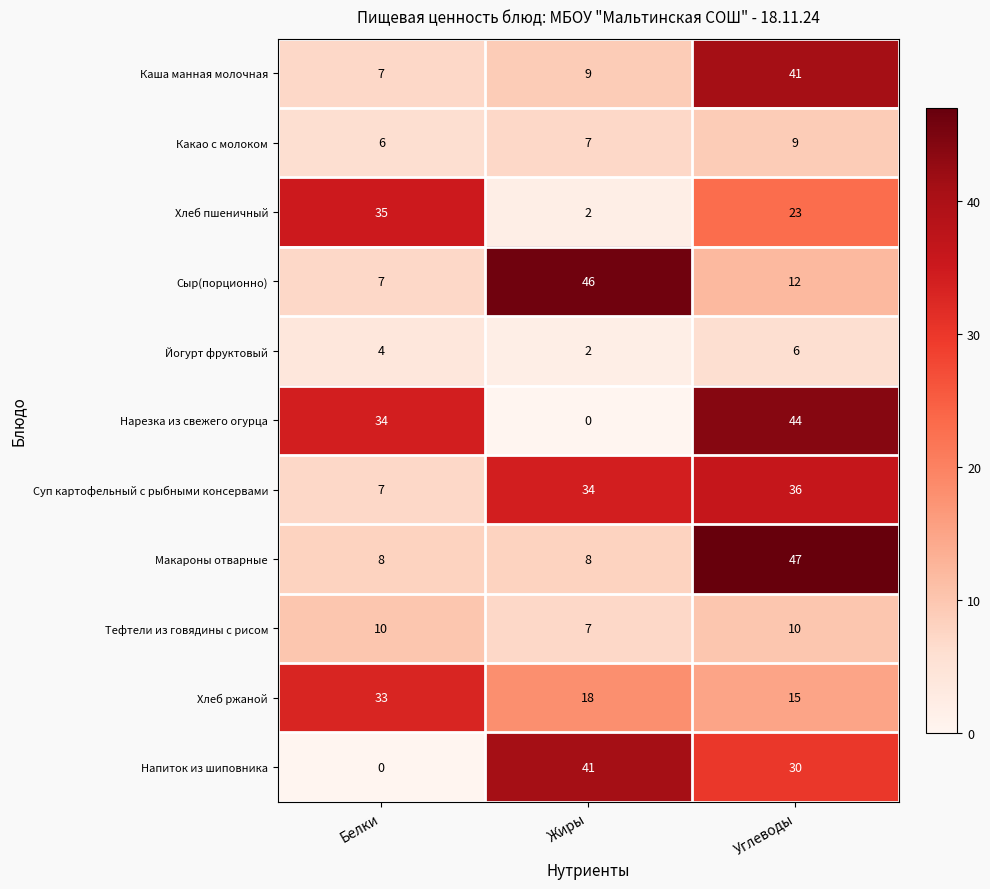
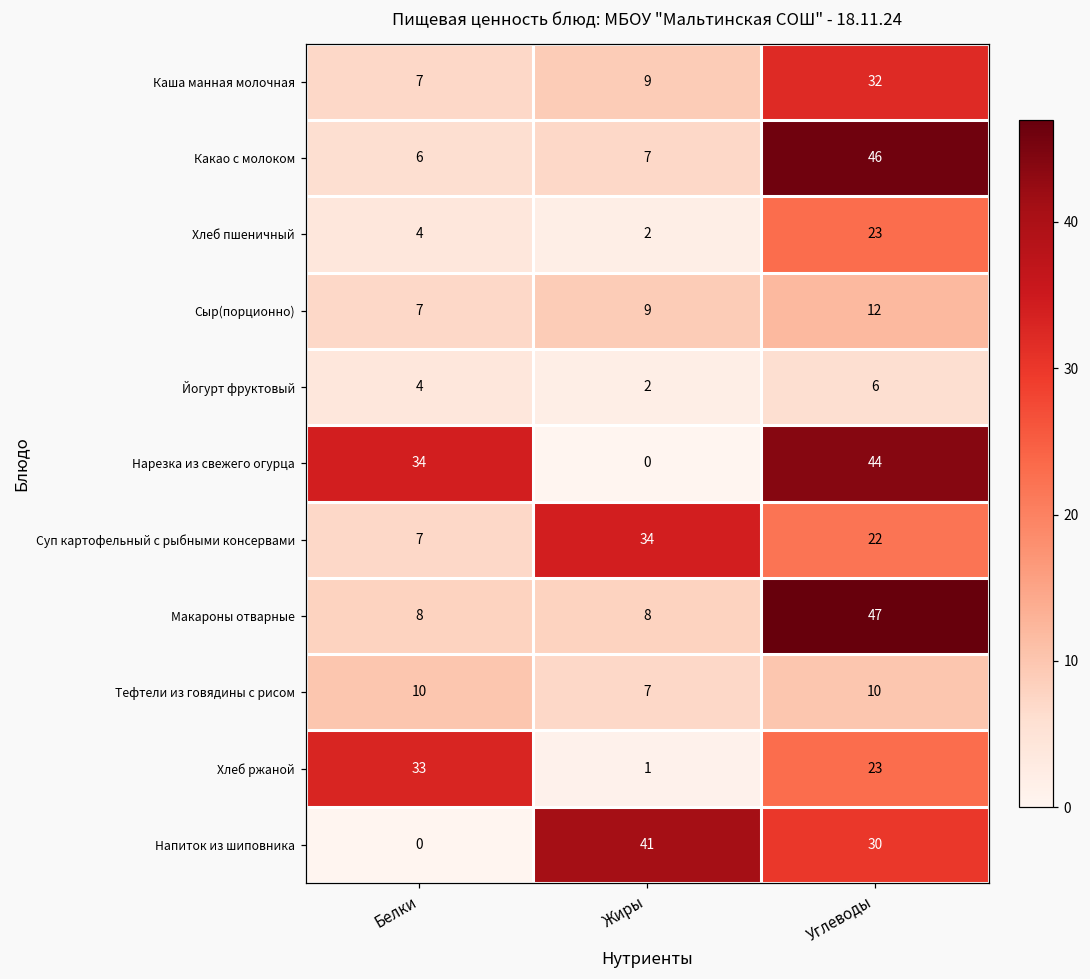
Каша манная молочная, Углеводы: 41 -> 32
Какао с молоком, Углеводы: 9 -> 46
Хлеб пшеничный, Белки: 35 -> 4
Сыр(порционно), Жиры: 46 -> 9
Суп картофельный с рыбными консервами, Углеводы: 36 -> 22
Хлеб ржаной, Жиры: 18 -> 1
Хлеб ржаной, Углеводы: 15 -> 23
